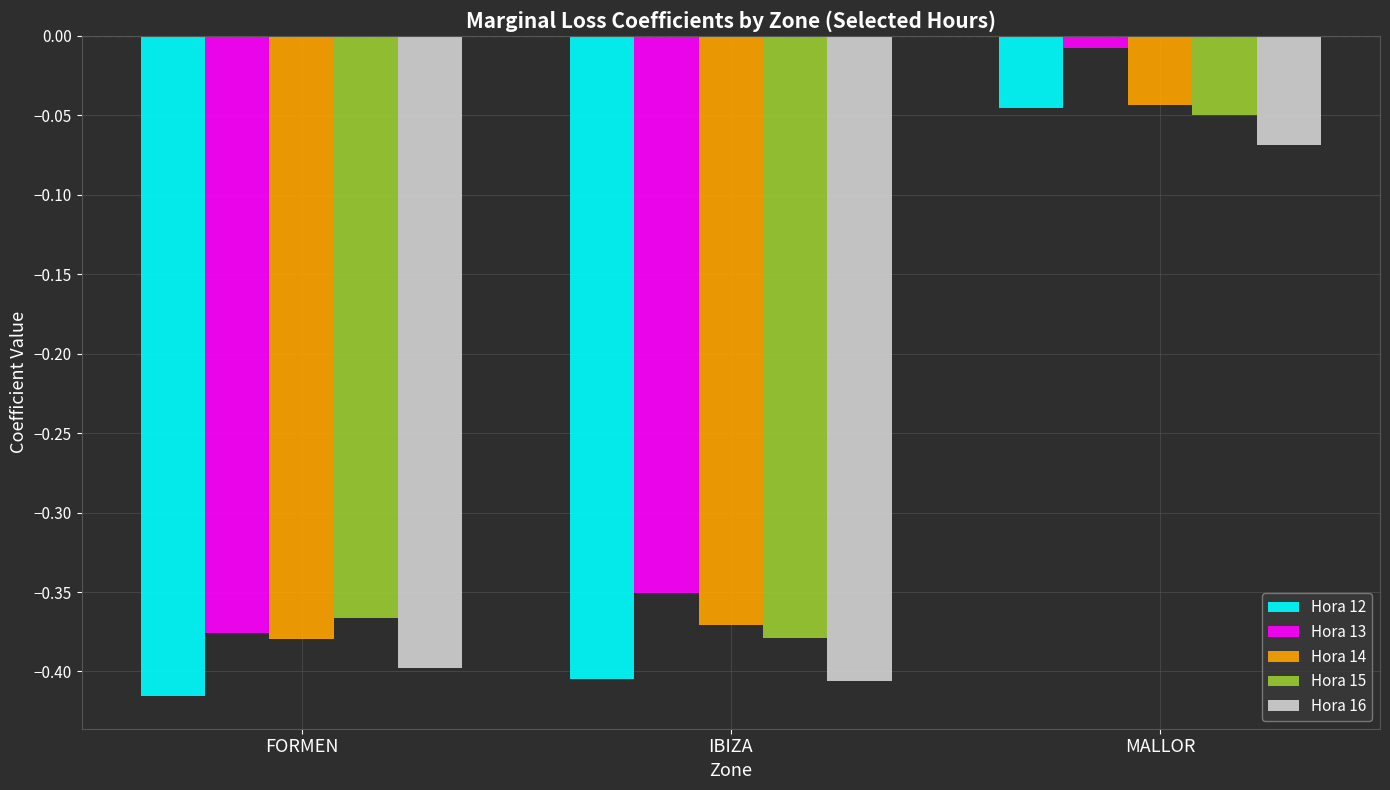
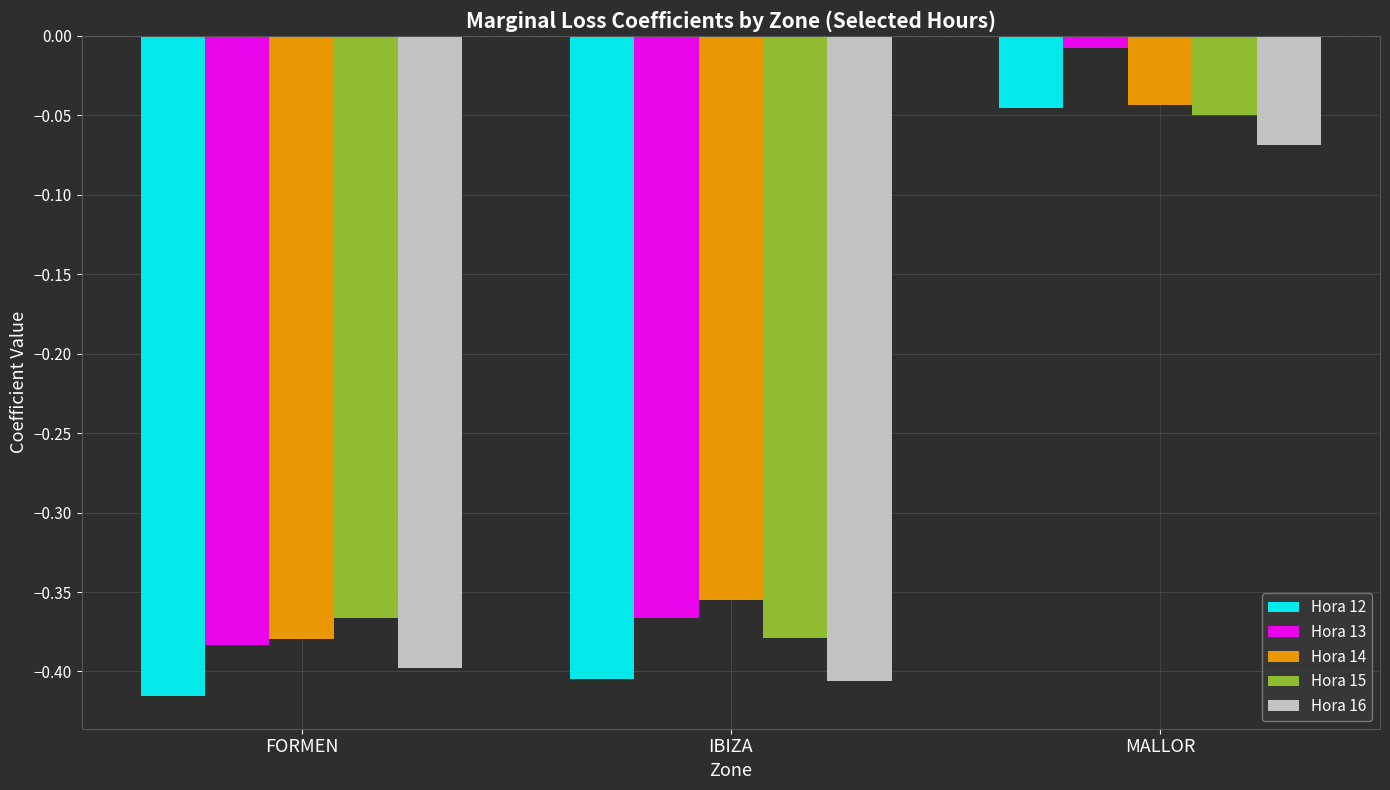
Hora 13, FORMEN: -0.376 -> -0.383
Hora 13, IBIZA: -0.350 -> -0.367
Hora 14, IBIZA: -0.371 -> -0.355
